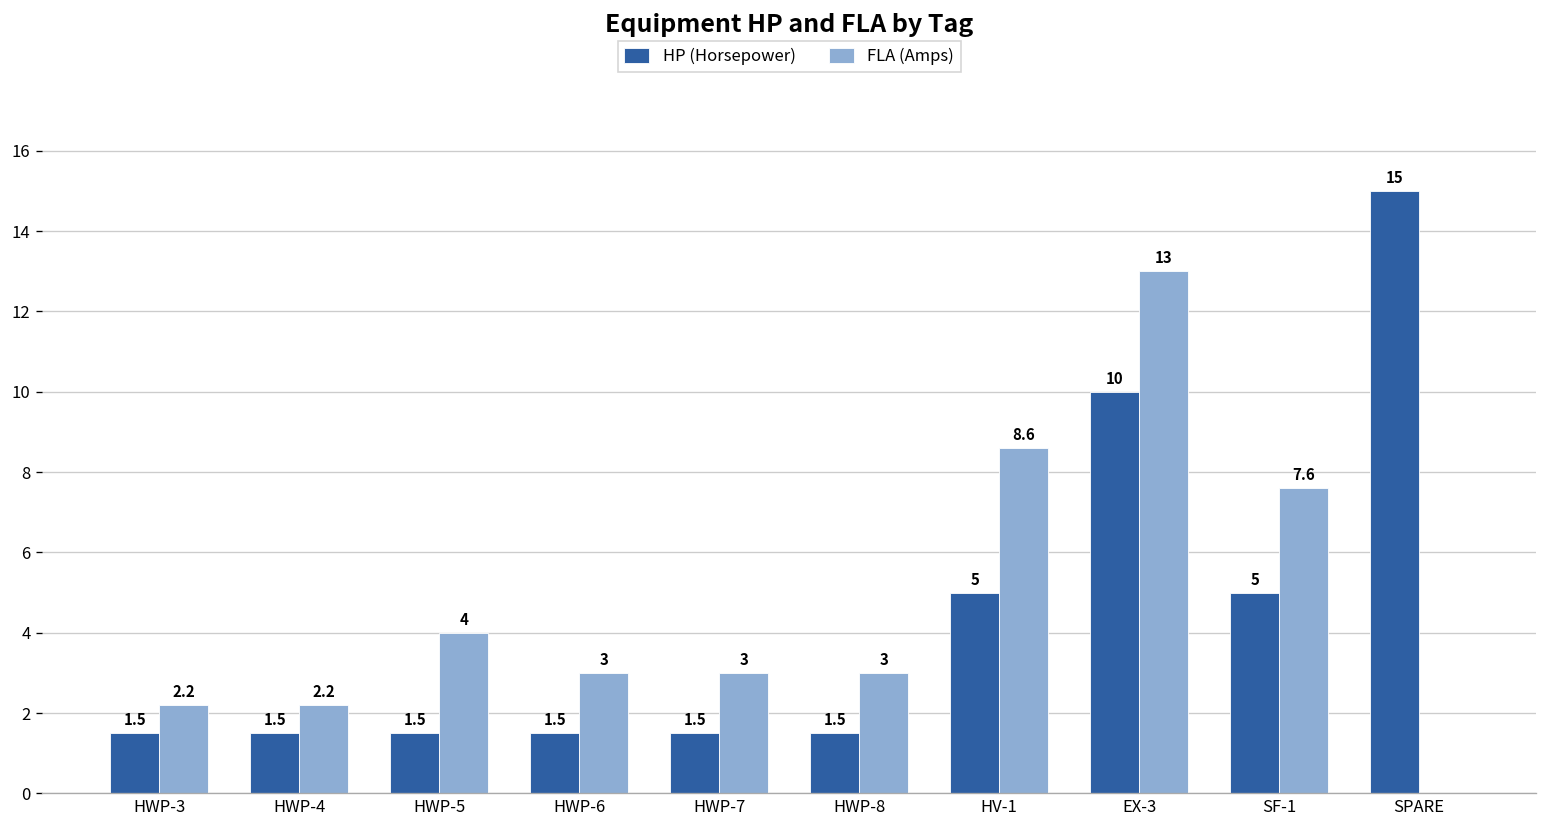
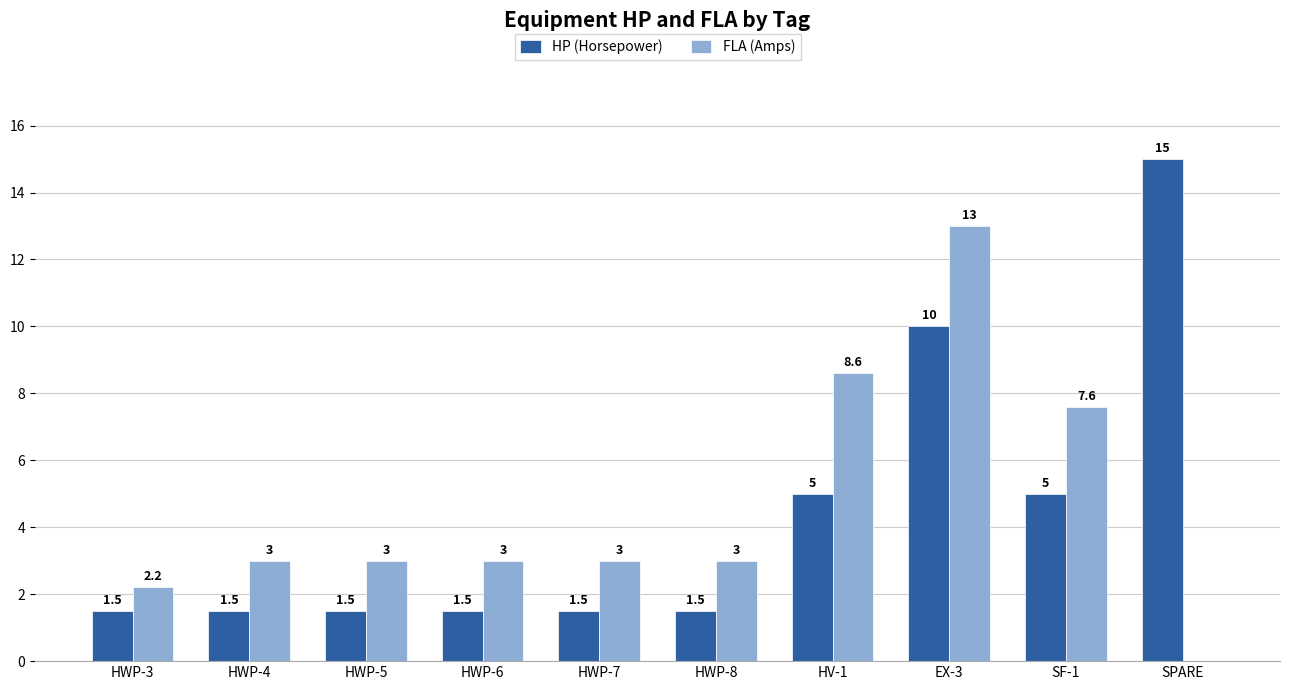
FLA (Amps), HWP-4: 2.2 -> 3
FLA (Amps), HWP-5: 4 -> 3
